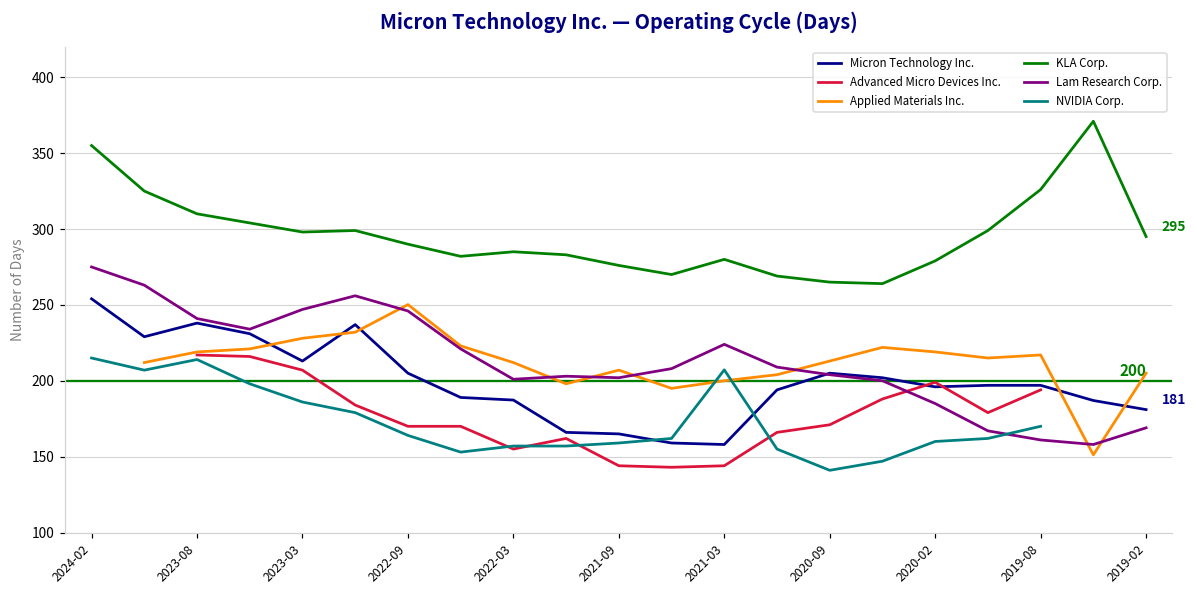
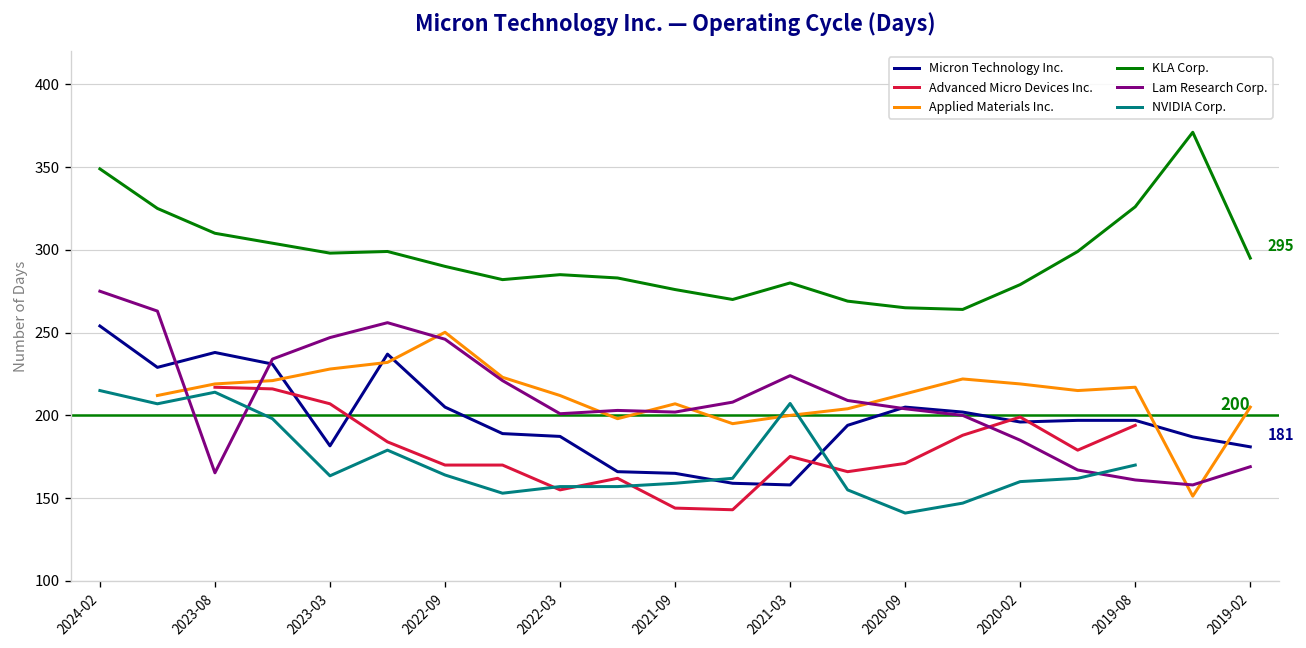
KLA Corp., 2024-02: 355 -> 349
Lam Research Corp., 2023-08: 241 -> 165
Micron Technology Inc., 2023-03: 213 -> 182
NVIDIA Corp., 2023-03: 186 -> 164
Advanced Micro Devices Inc., 2021-03: 144 -> 175
